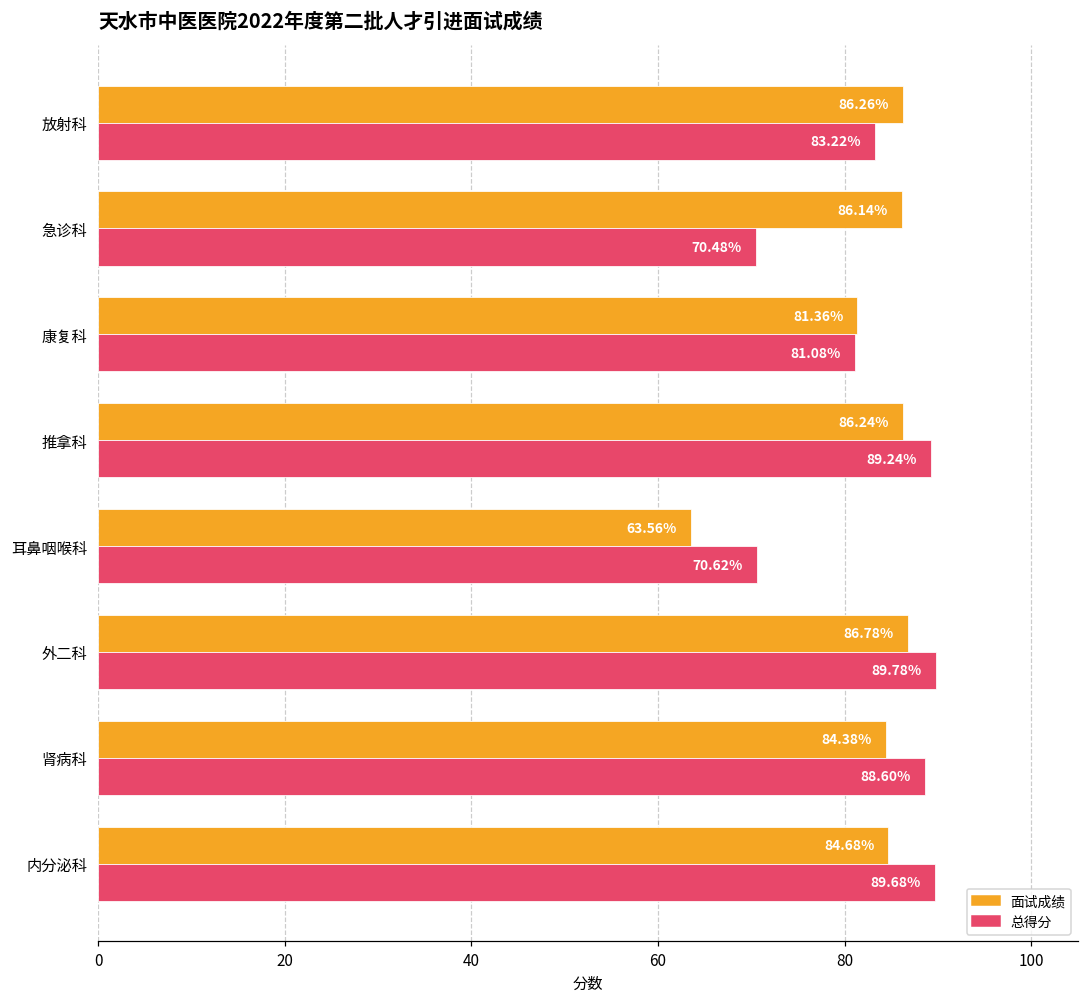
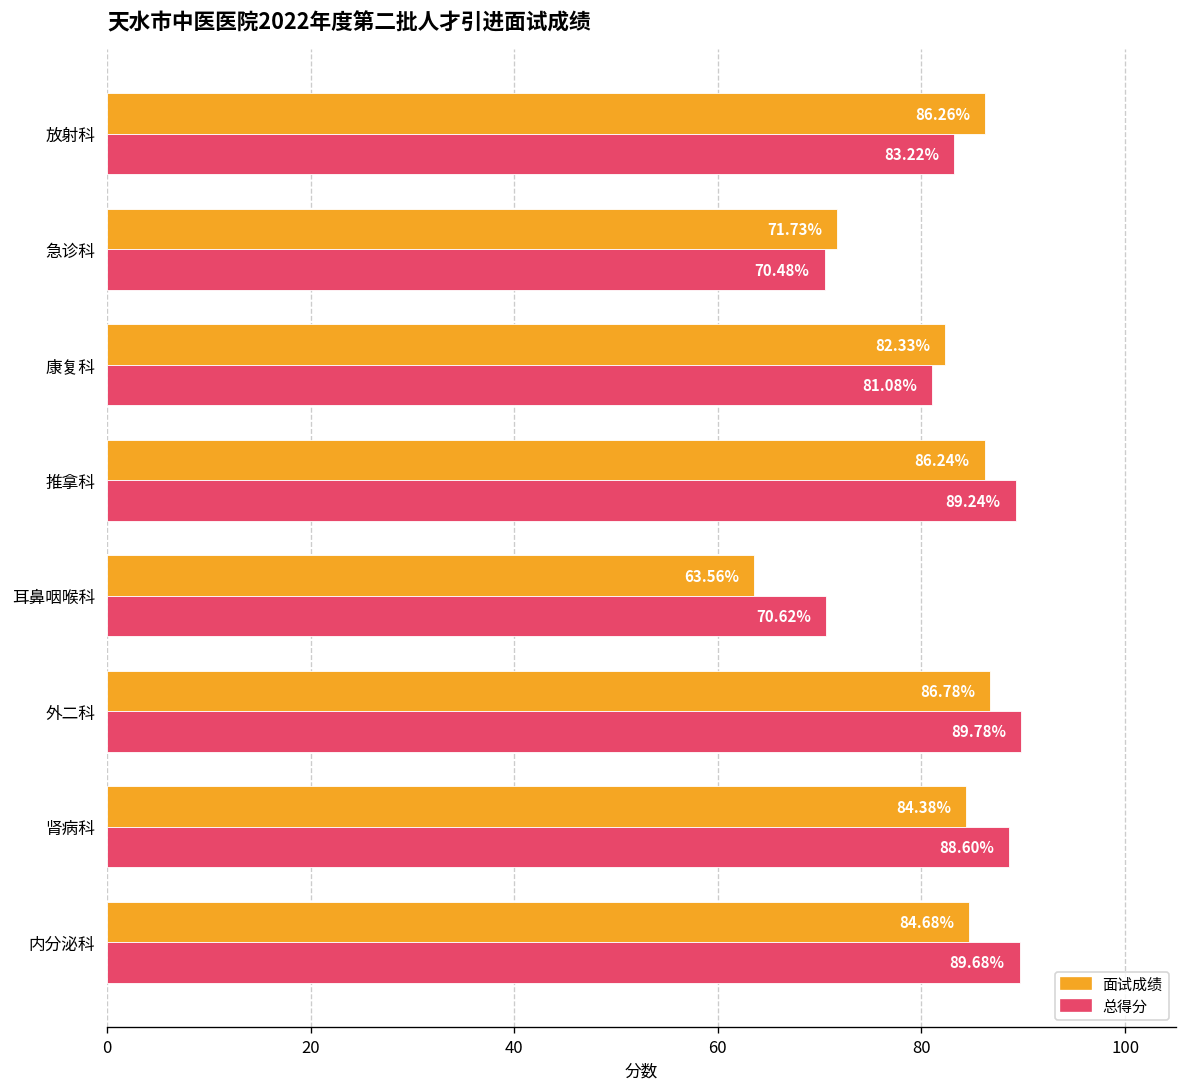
面试成绩, 急诊科: 86.14% -> 71.73%
面试成绩, 康复科: 81.36% -> 82.33%
